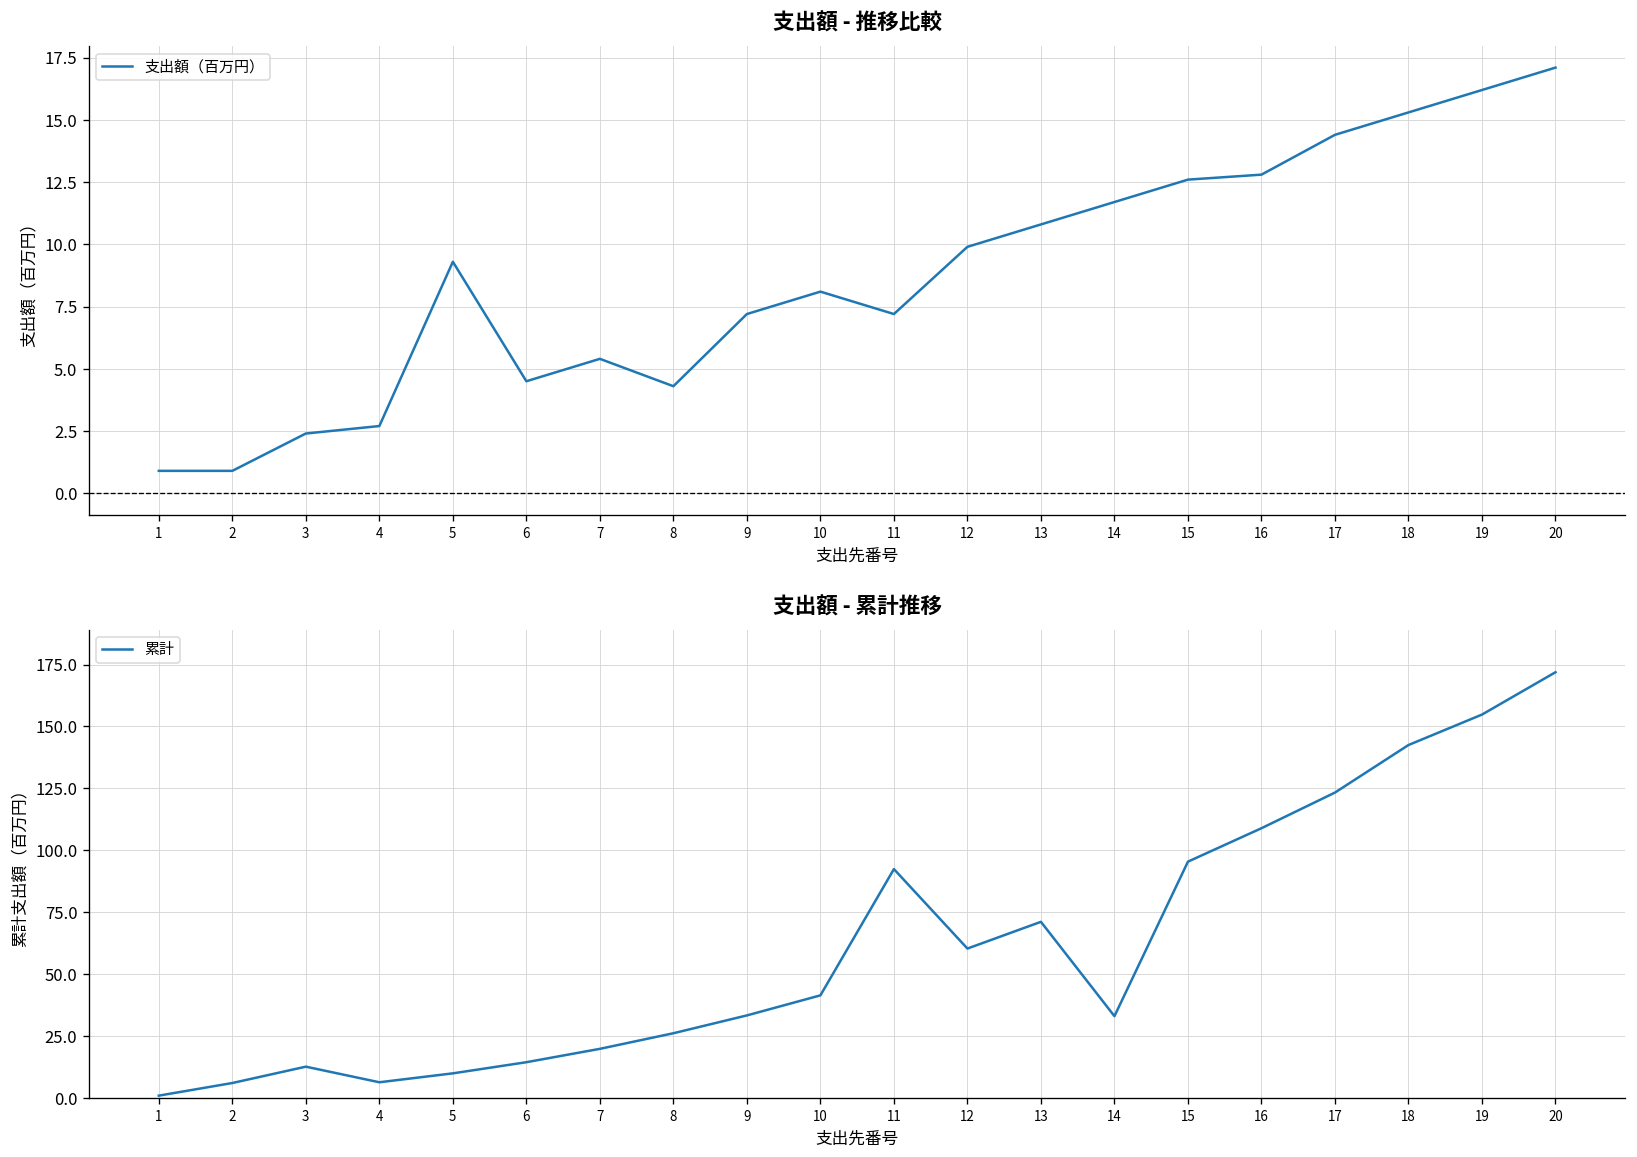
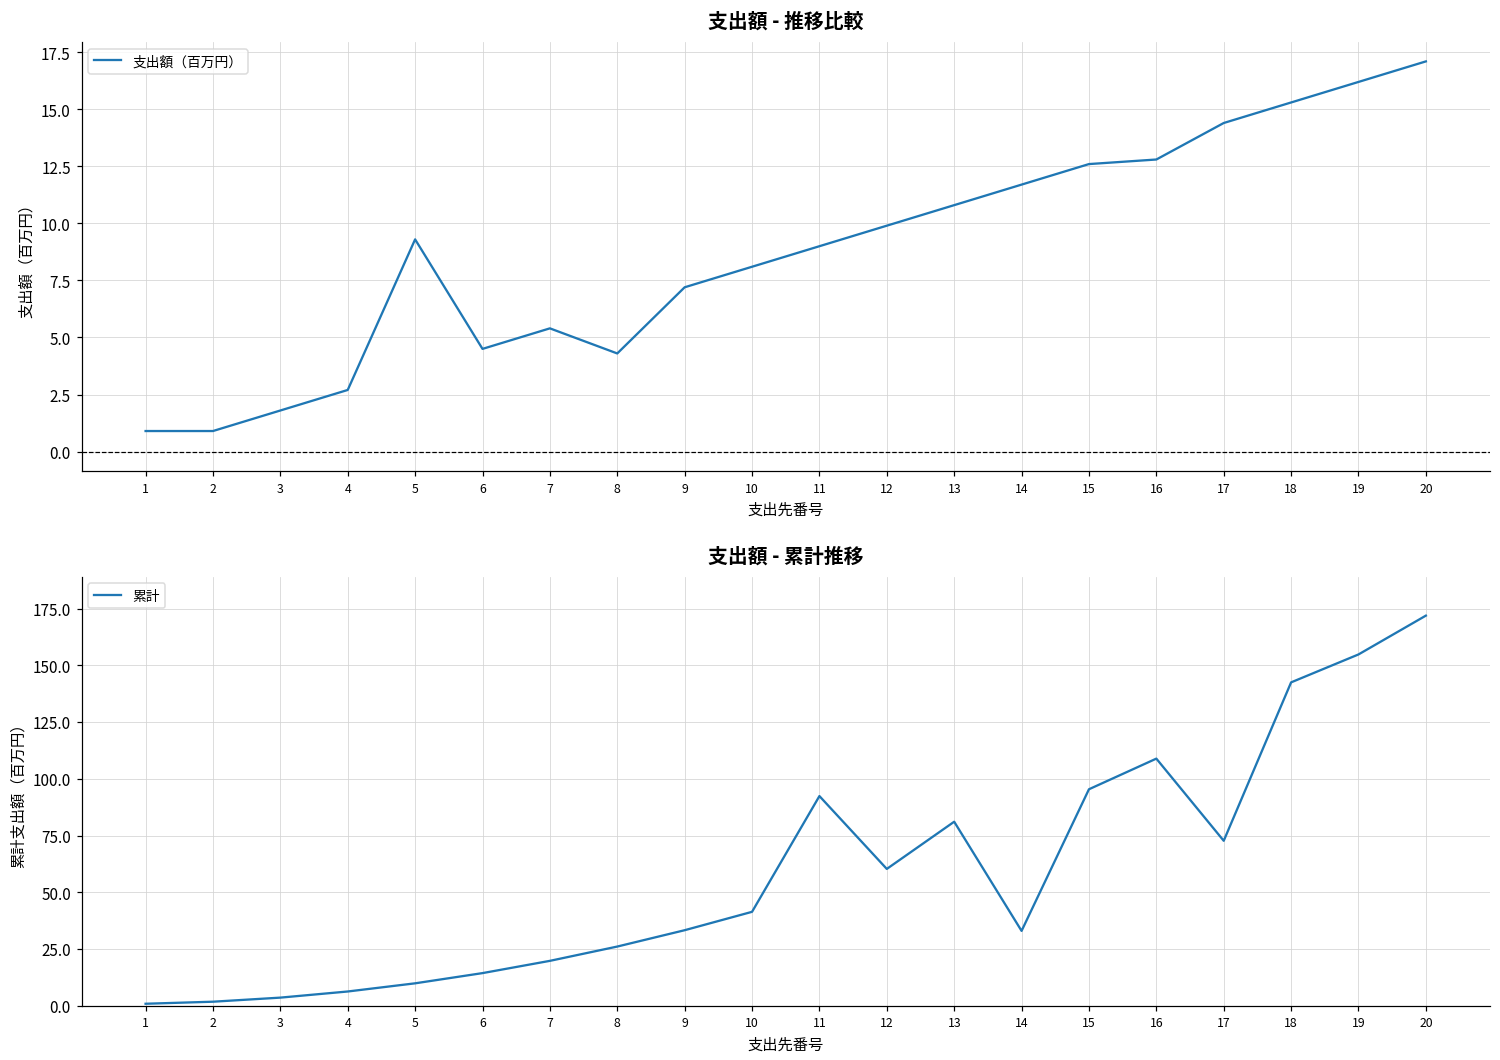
支出額 - 推移比較, 3: 2.4 -> 1.8
支出額 - 推移比較, 11: 7.2 -> 9.0
支出額 - 累計推移, 2: 6 -> 2
支出額 - 累計推移, 3: 13 -> 4
支出額 - 累計推移, 13: 71 -> 81
支出額 - 累計推移, 17: 123 -> 73
